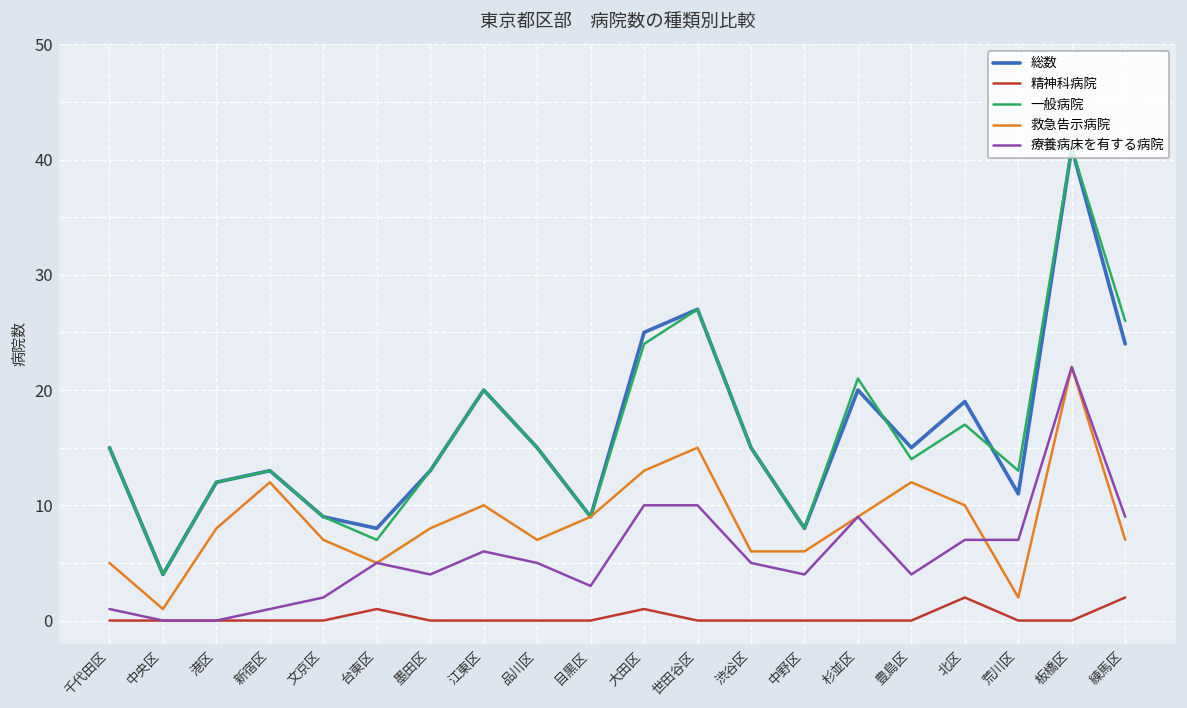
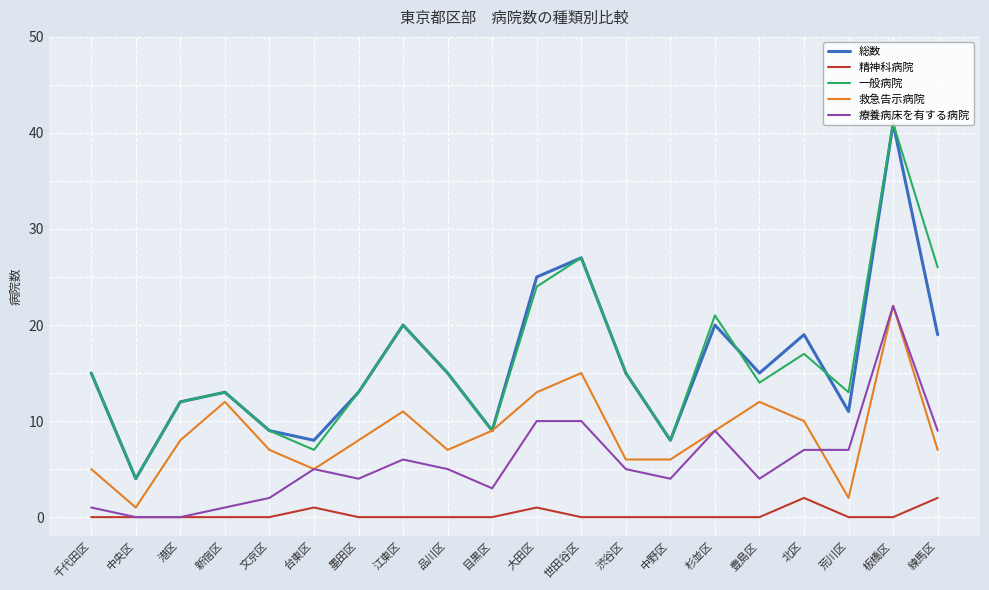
救急告示病院, 江東区: 10 -> 11
総数, 練馬区: 24 -> 19
